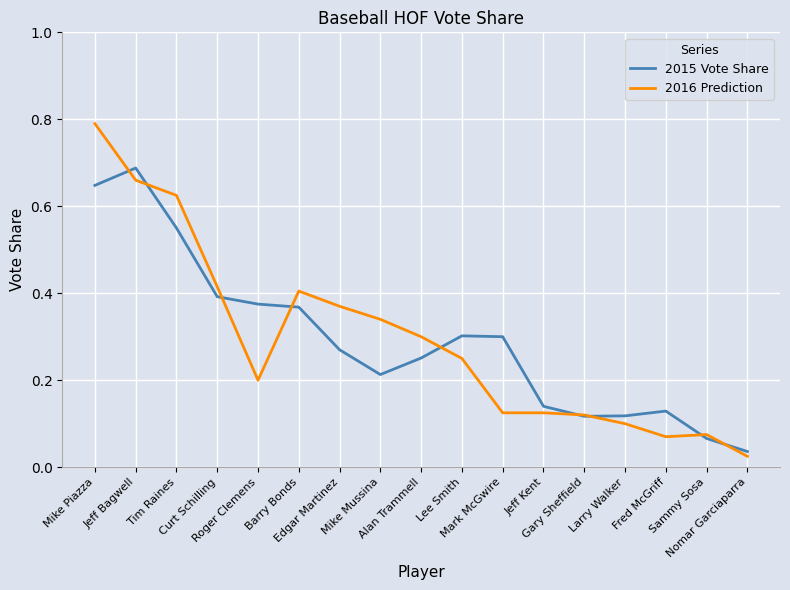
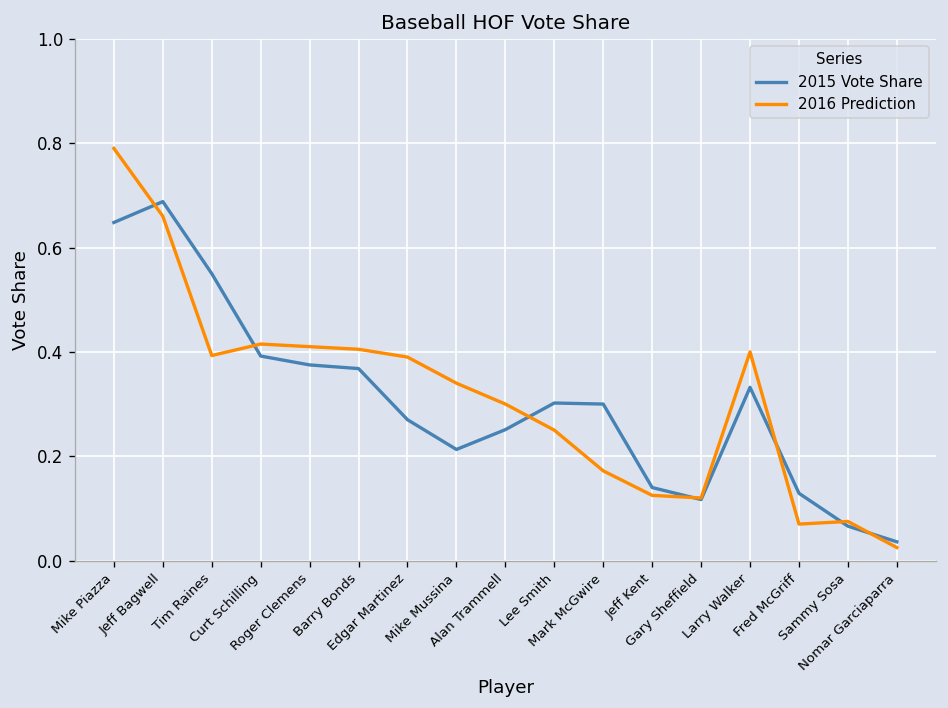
2016 Prediction, Tim Raines: 0.63 -> 0.39
2016 Prediction, Roger Clemens: 0.20 -> 0.41
2016 Prediction, Edgar Martinez: 0.37 -> 0.39
2016 Prediction, Mark McGwire: 0.13 -> 0.17
2015 Vote Share, Larry Walker: 0.12 -> 0.33
2016 Prediction, Larry Walker: 0.1 -> 0.4
